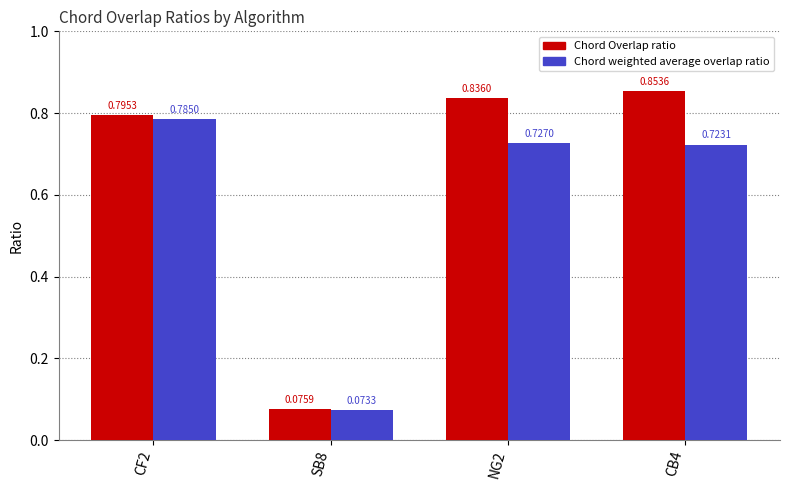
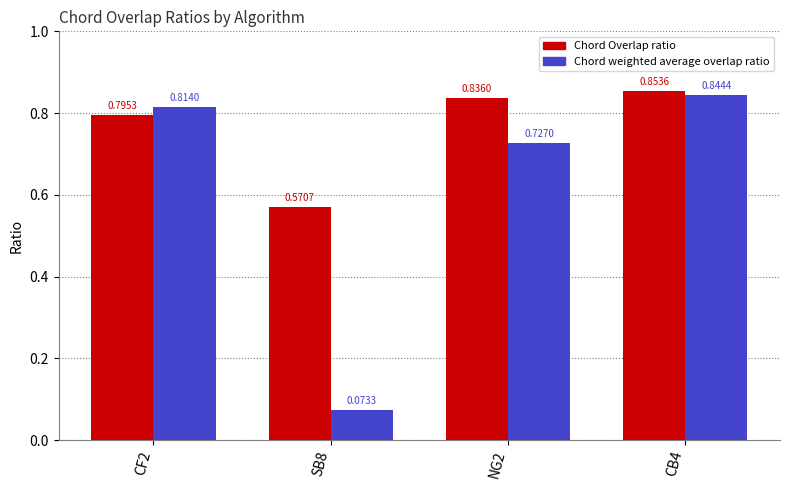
Chord weighted average overlap ratio, CF2: 0.7850 -> 0.8140
Chord Overlap ratio, SB8: 0.0759 -> 0.5707
Chord weighted average overlap ratio, CB4: 0.7231 -> 0.8444
